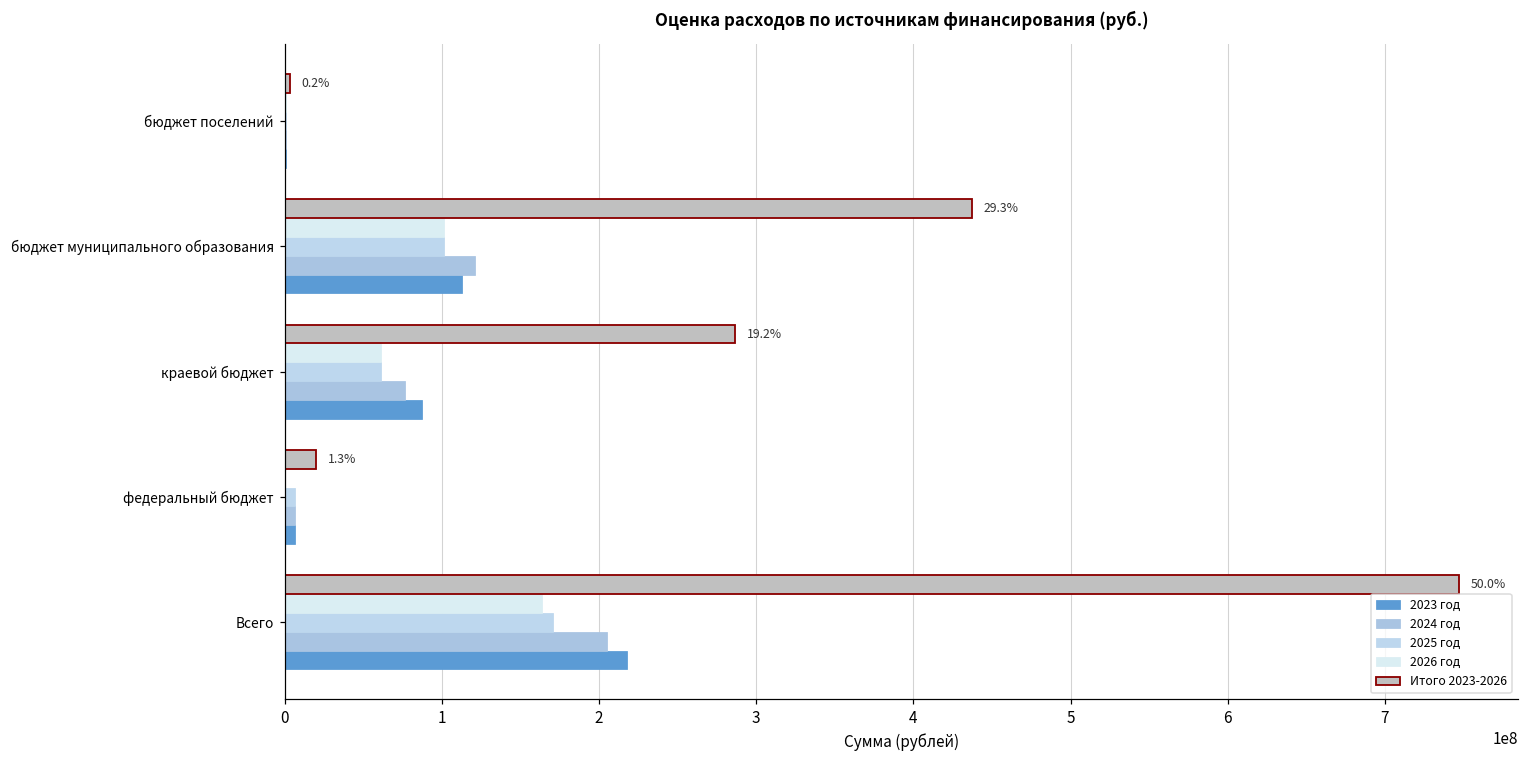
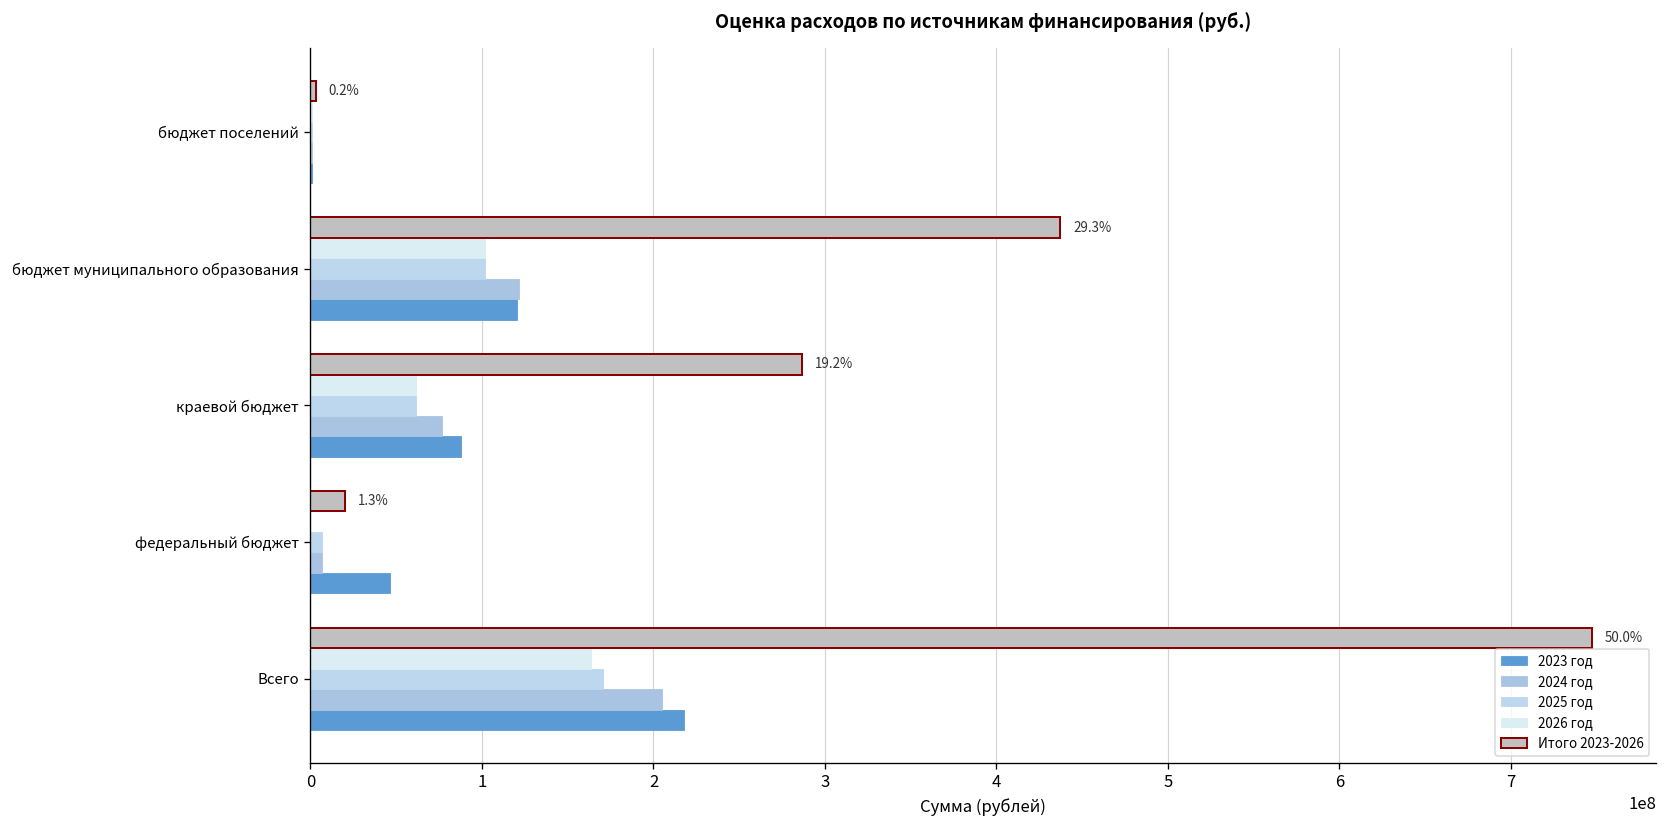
2023 год, бюджет муниципального образования: 113000000 -> 121000000
2023 год, федеральный бюджет: 7000000 -> 47000000
